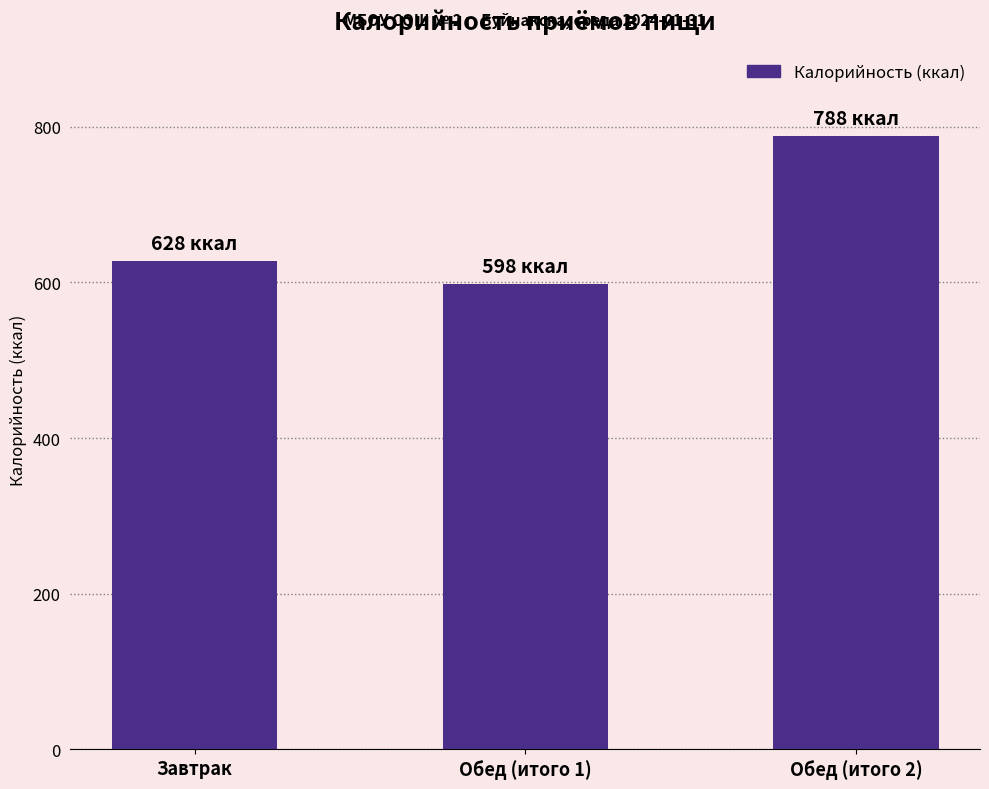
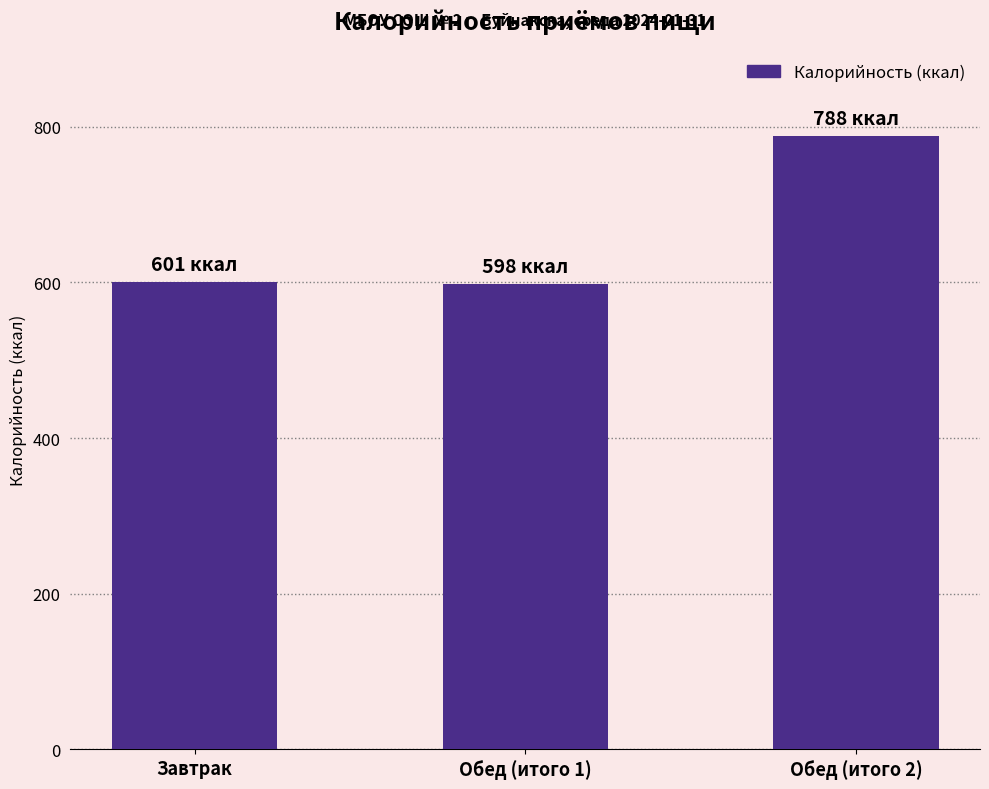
Завтрак: 628 -> 601
